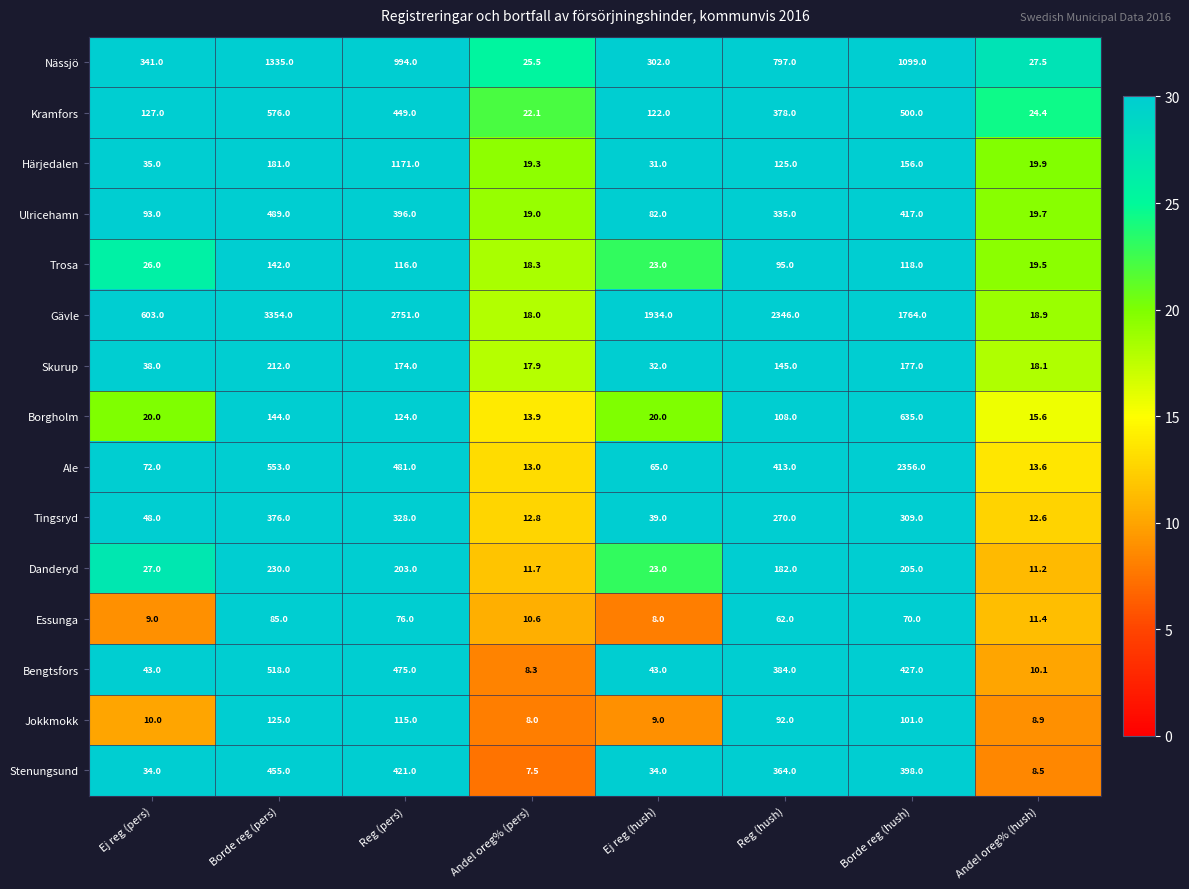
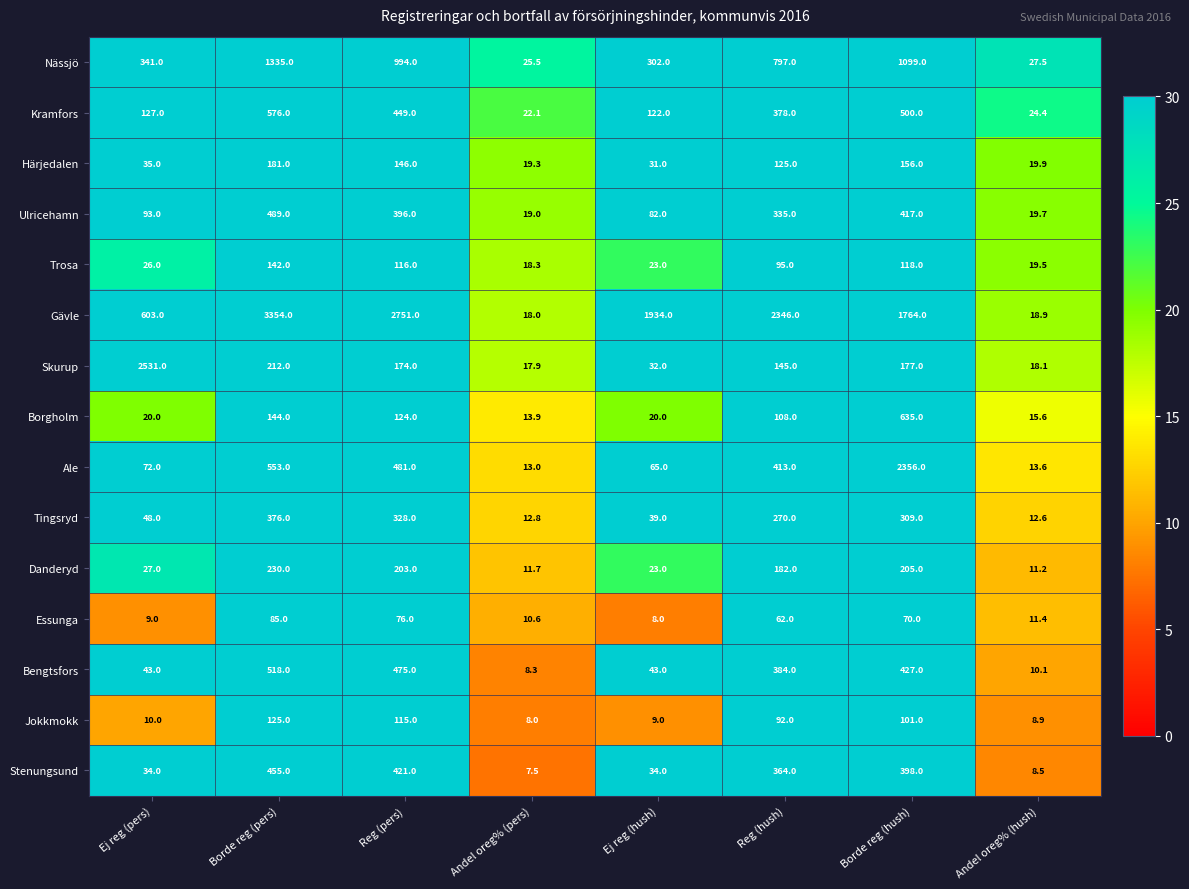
Härjedalen, Reg (pers): 1171.0 -> 146.0
Skurup, Ej reg (pers): 38.0 -> 2531.0
